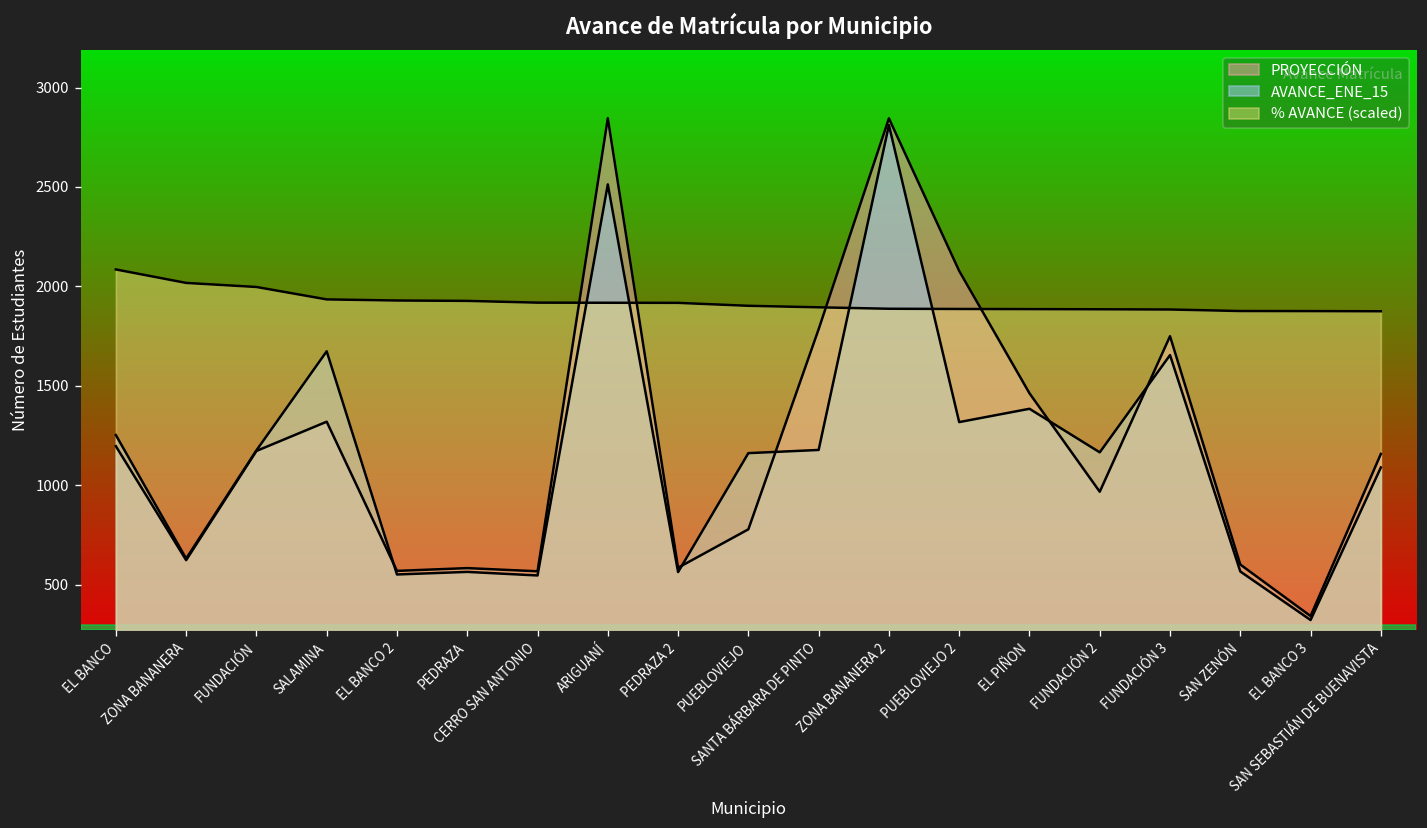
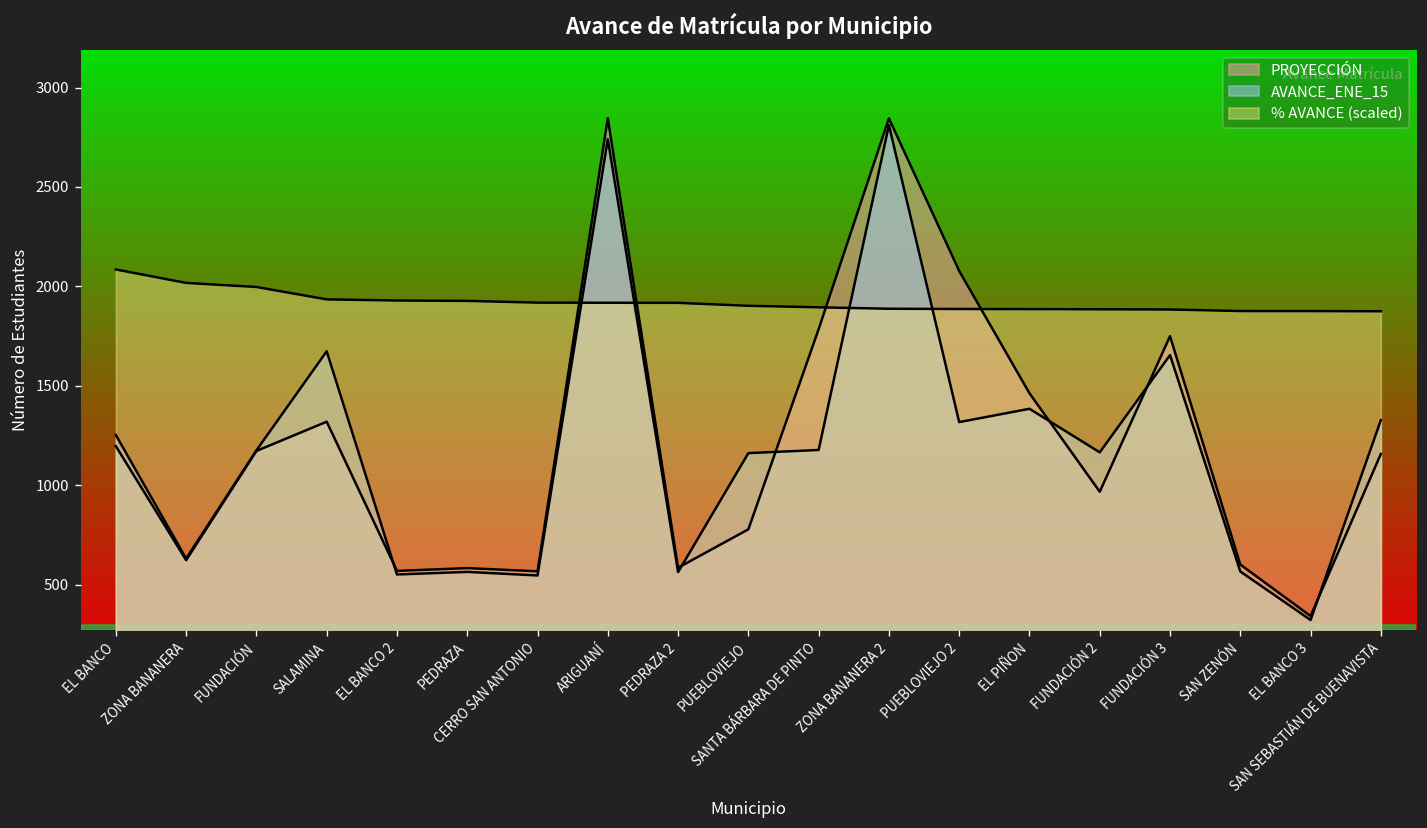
AVANCE_ENE_15, ARIGUANÍ: 2510 -> 2740
AVANCE_ENE_15, SAN SEBASTIÁN DE BUENAVISTA: 1090 -> 1330
